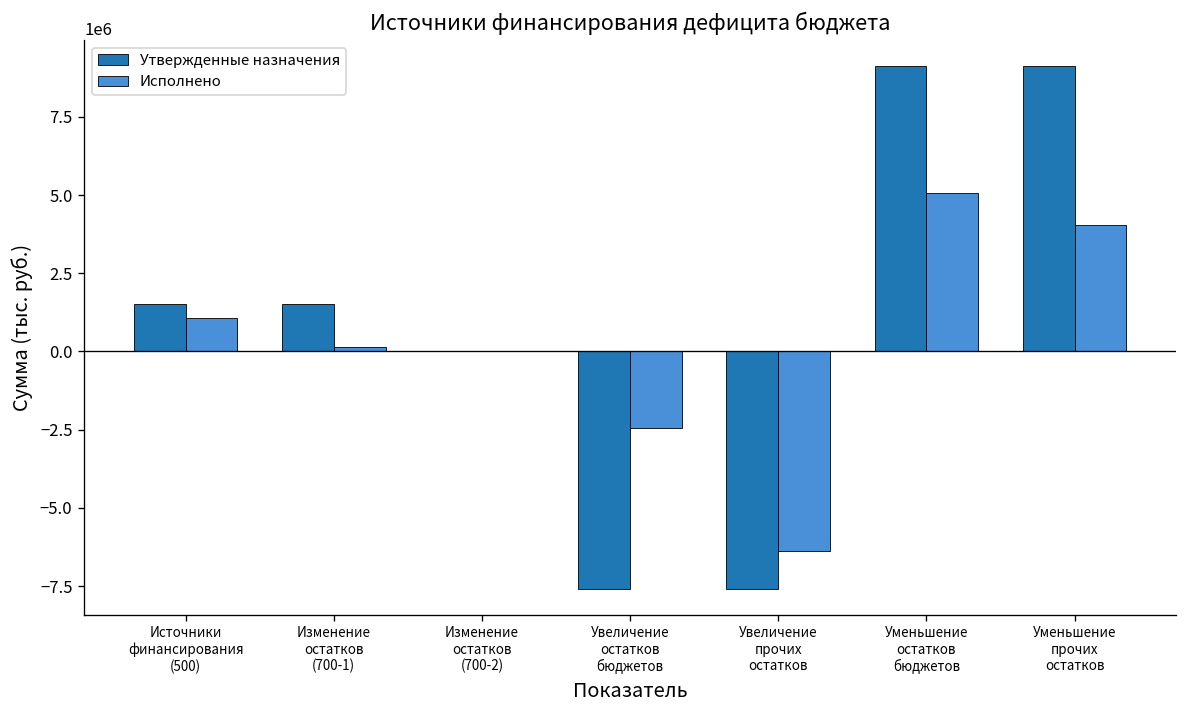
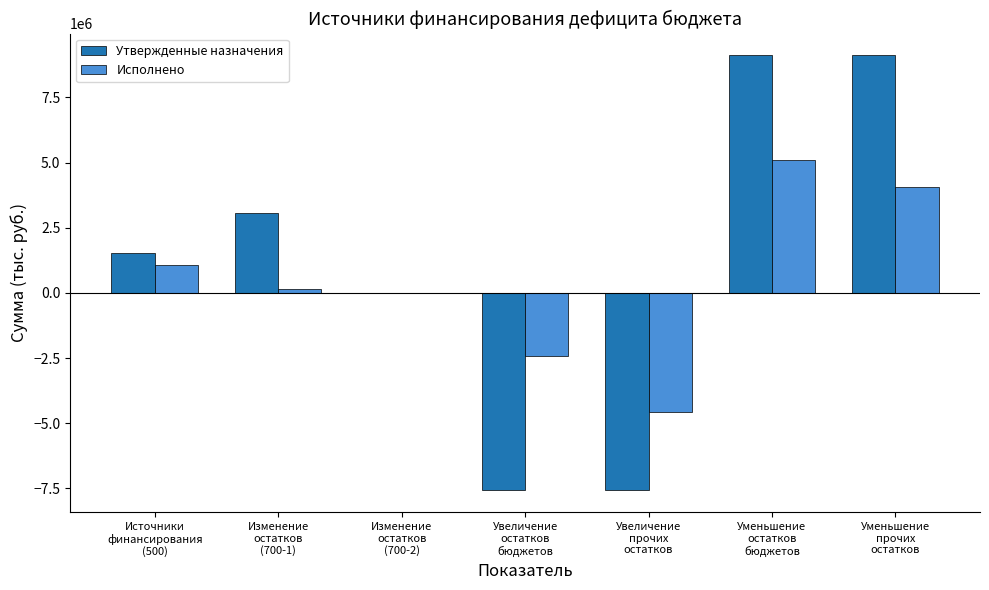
Утвержденные назначения, Изменение остатков (700-1): 1500000 -> 3100000
Исполнено, Увеличение прочих остатков: -6400000 -> -4600000
